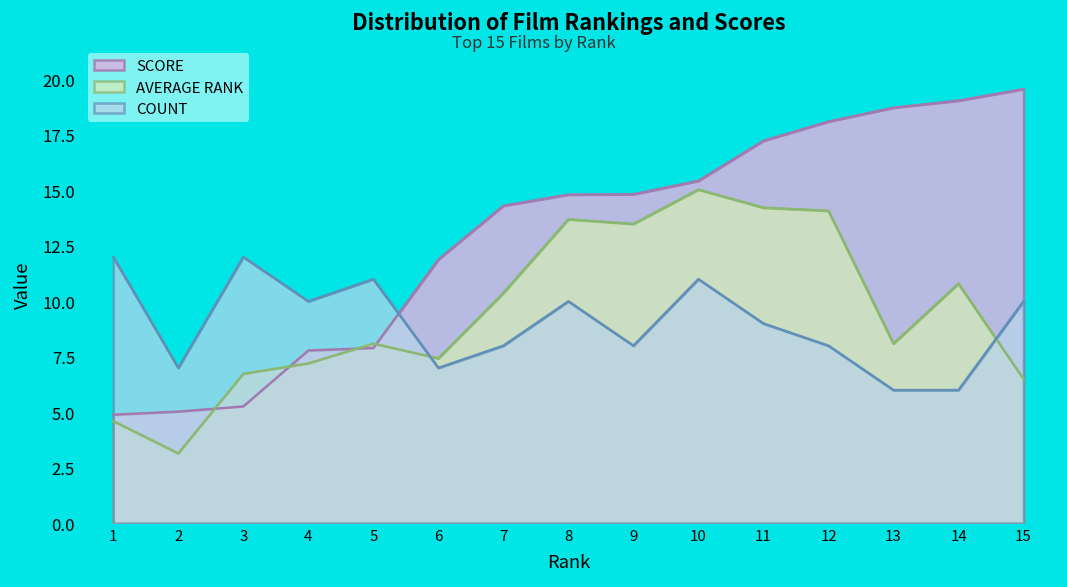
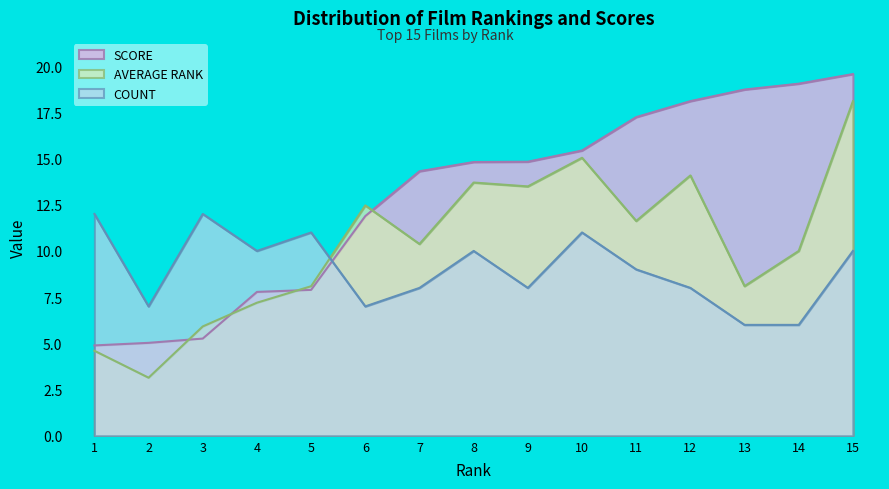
AVERAGE RANK, 3: 6.7 -> 5.9
AVERAGE RANK, 6: 7.4 -> 12.5
AVERAGE RANK, 11: 14.2 -> 11.6
AVERAGE RANK, 14: 10.8 -> 10.0
AVERAGE RANK, 15: 6.5 -> 18.1
